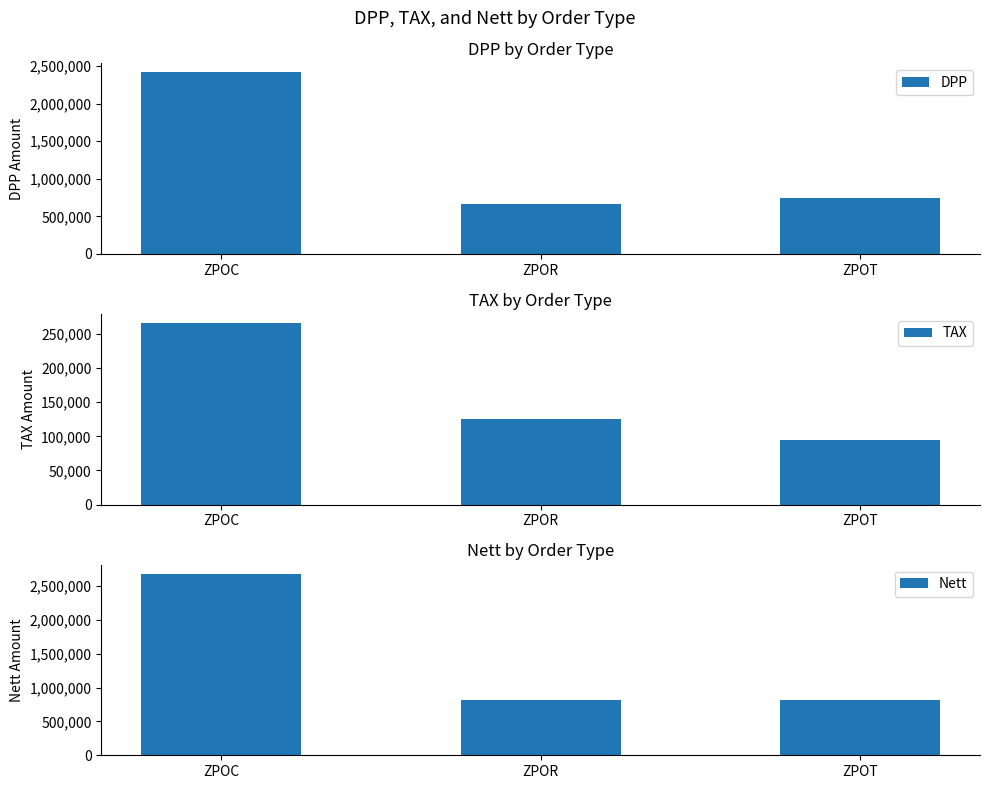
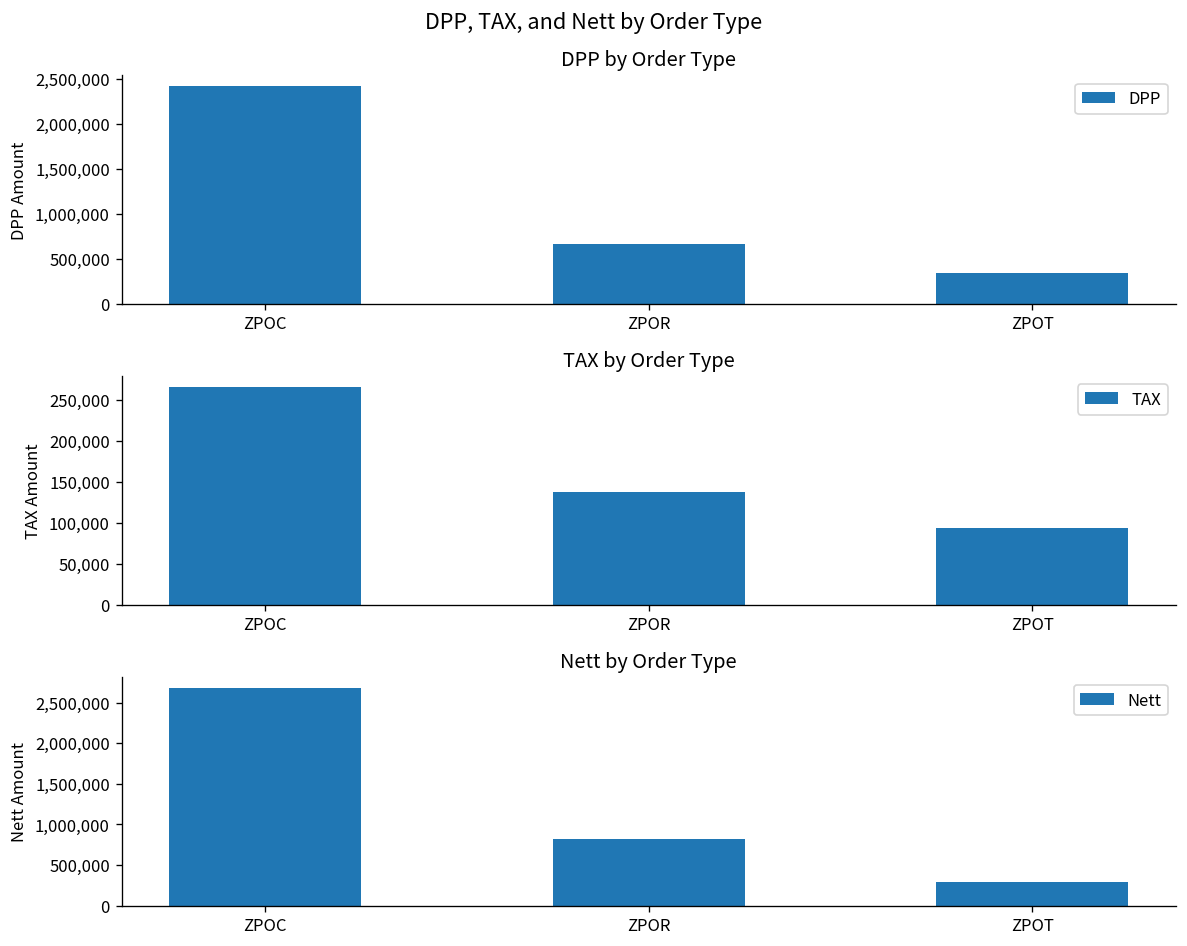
DPP by Order Type, ZPOT: 700,000 -> 300,000
TAX by Order Type, ZPOR: 120,000 -> 140,000
Nett by Order Type, ZPOT: 800,000 -> 300,000
